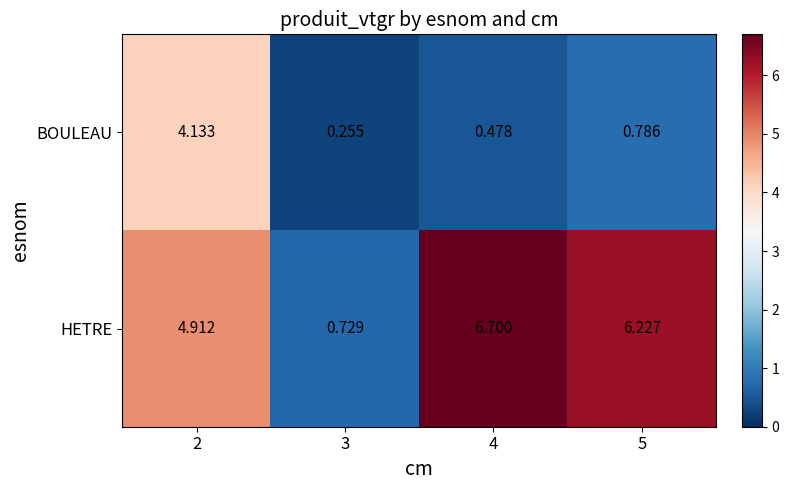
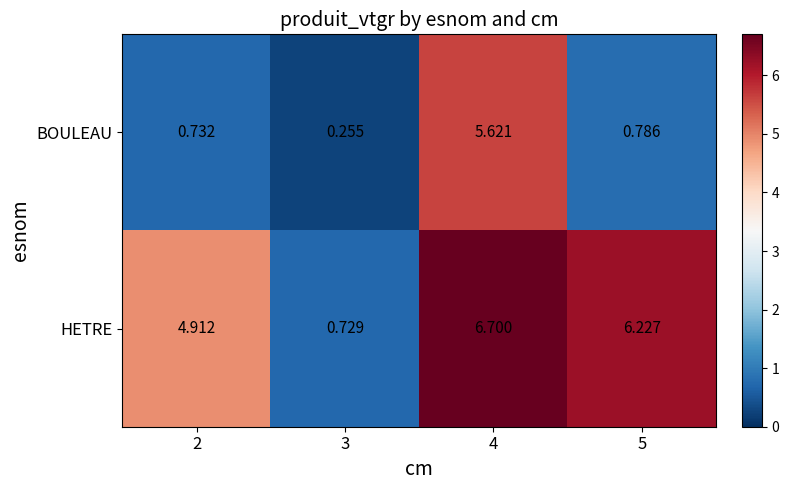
BOULEAU, 2: 4.133 -> 0.732
BOULEAU, 4: 0.478 -> 5.621
